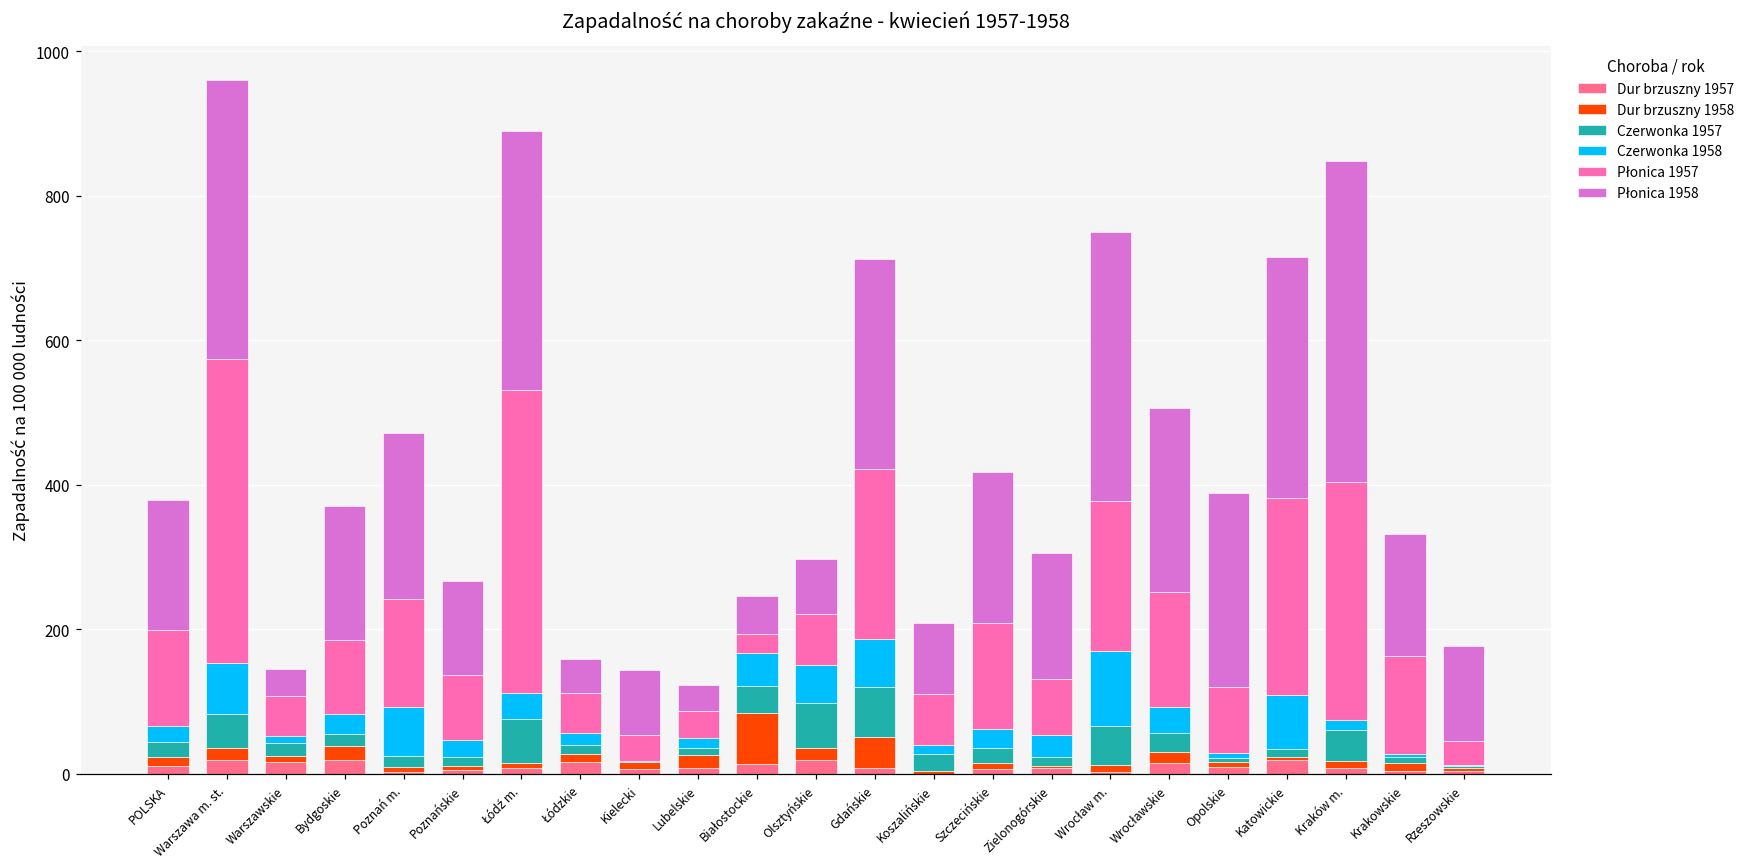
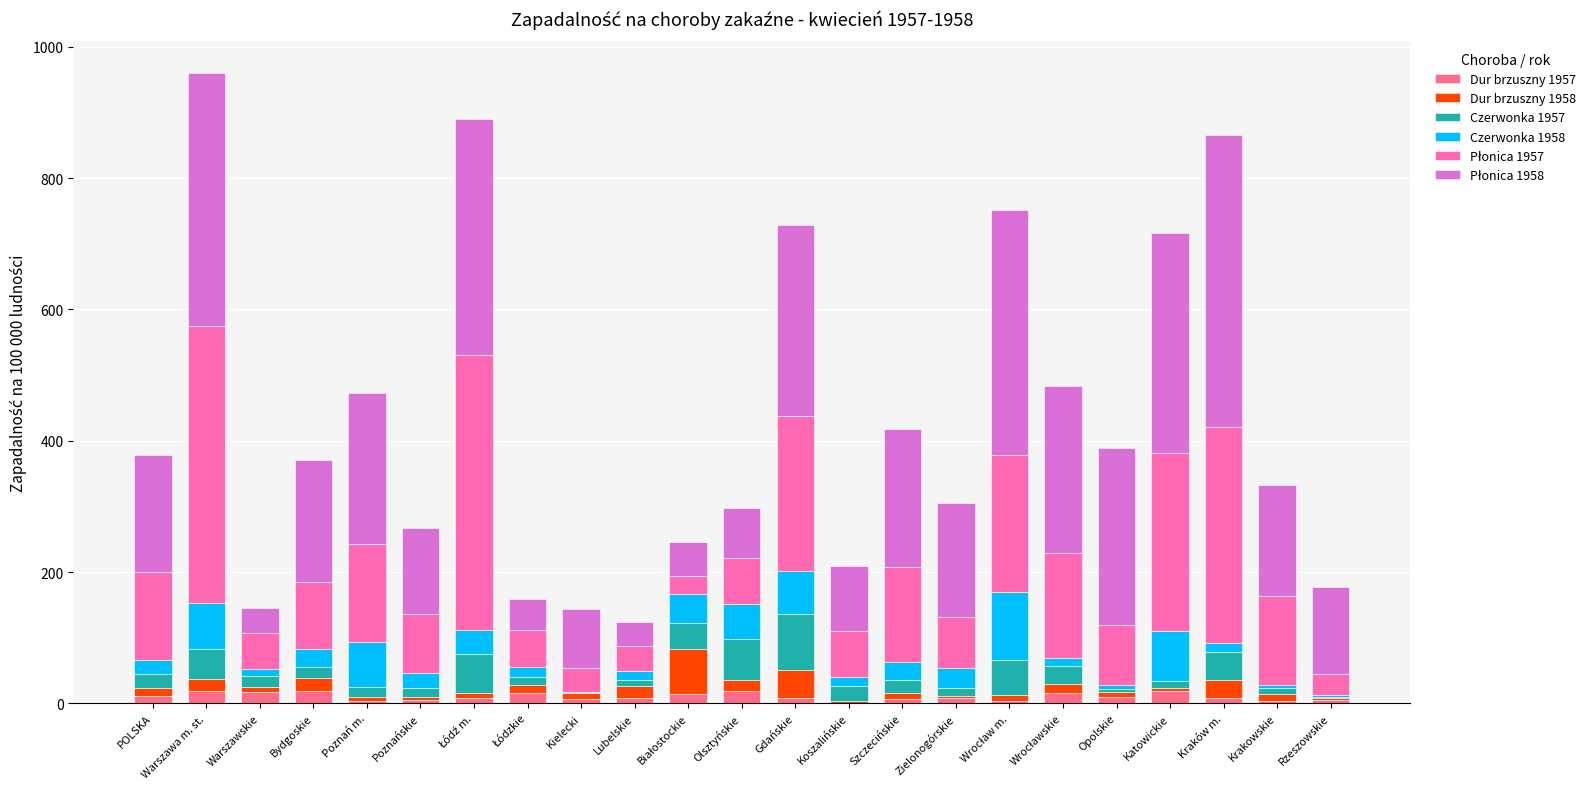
Czerwonka 1957, Gdańskie: 70 -> 80
Czerwonka 1958, Wrocławskie: 40 -> 10
Dur brzuszny 1958, Kraków m.: 10 -> 30
